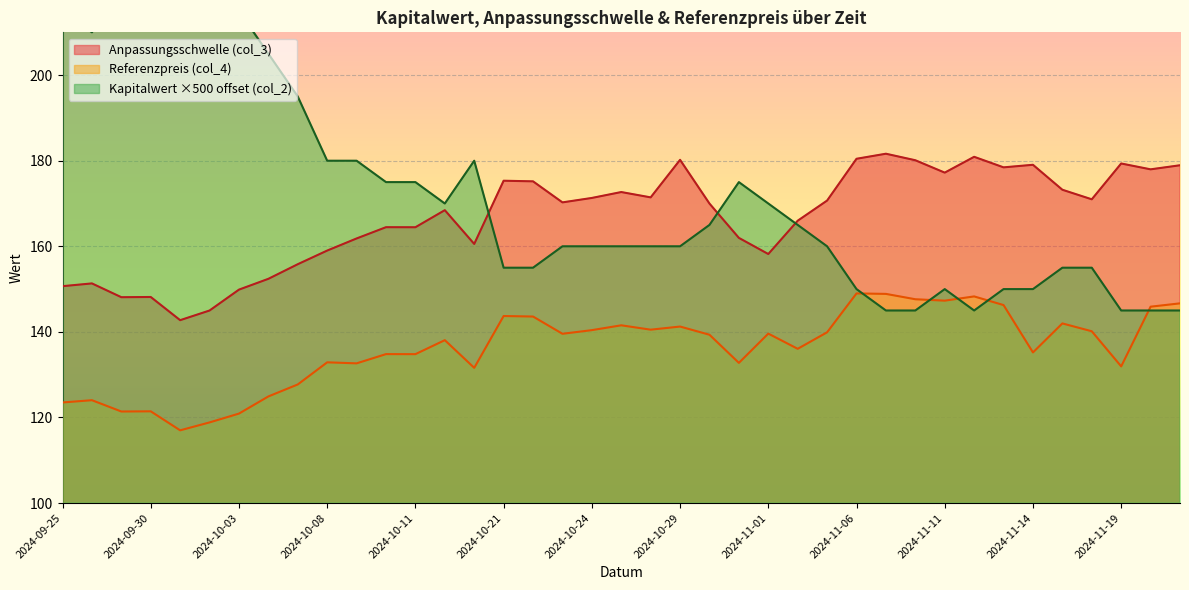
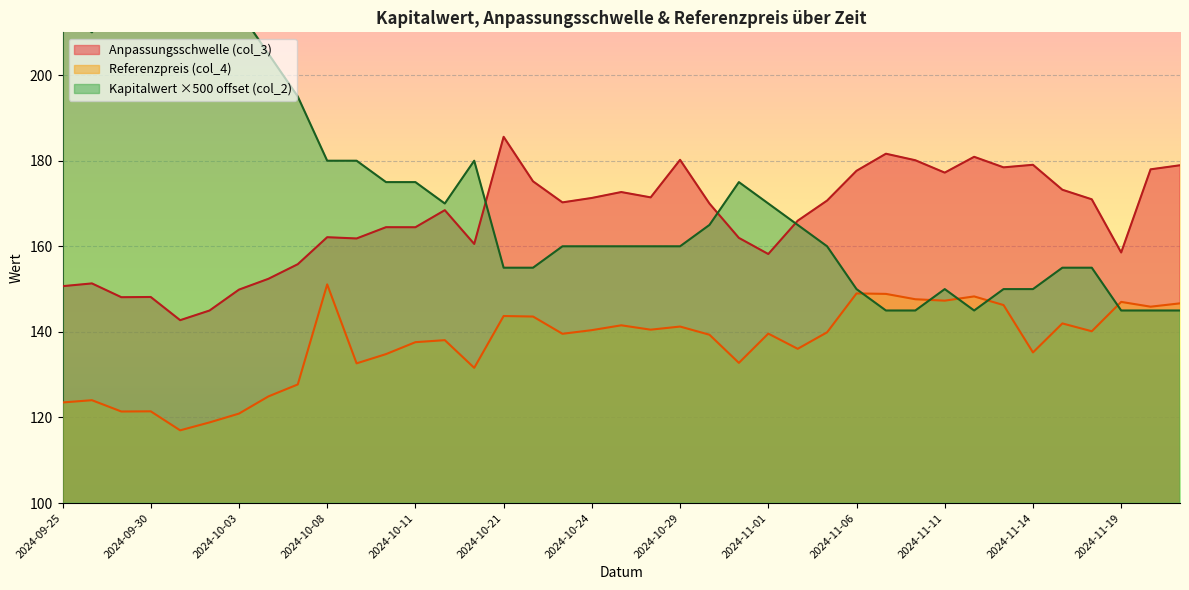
Anpassungsschwelle (col_3), 2024-10-08: 159 -> 162
Referenzpreis (col_4), 2024-10-08: 133 -> 151
Referenzpreis (col_4), 2024-10-11: 135 -> 138
Anpassungsschwelle (col_3), 2024-10-21: 175 -> 186
Anpassungsschwelle (col_3), 2024-11-06: 180 -> 178
Anpassungsschwelle (col_3), 2024-11-19: 179 -> 159
Referenzpreis (col_4), 2024-11-19: 132 -> 147
